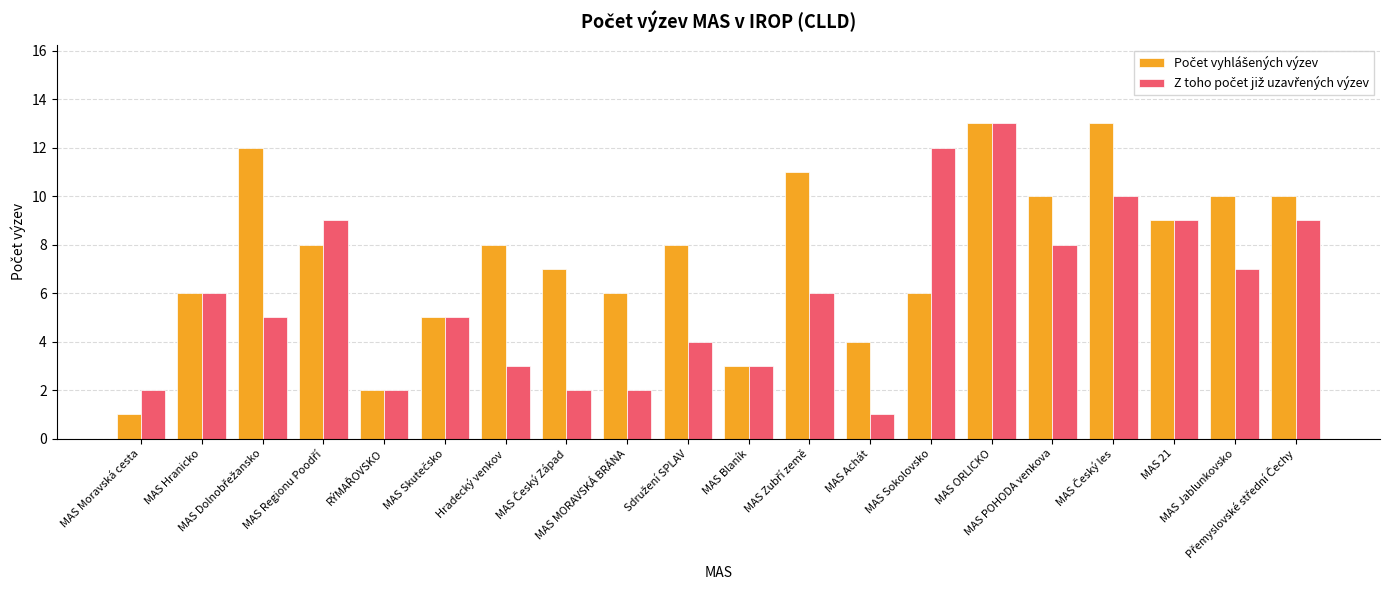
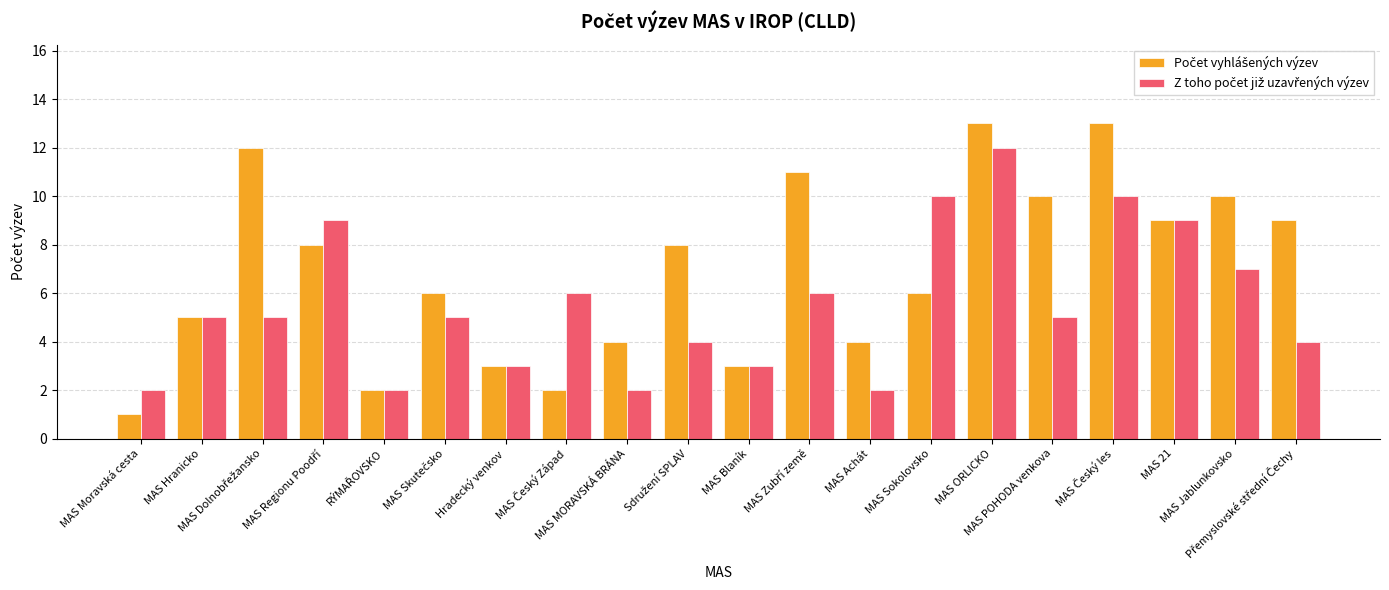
Počet vyhlášených výzev, MAS Hranicko: 6 -> 5
Z toho počet již uzavřených výzev, MAS Hranicko: 6 -> 5
Počet vyhlášených výzev, MAS Skutečsko: 5 -> 6
Počet vyhlášených výzev, Hradecký venkov: 8 -> 3
Počet vyhlášených výzev, MAS Český Západ: 7 -> 2
Z toho počet již uzavřených výzev, MAS Český Západ: 2 -> 6
Počet vyhlášených výzev, MAS MORAVSKÁ BRÁNA: 6 -> 4
Z toho počet již uzavřených výzev, MAS Achát: 1 -> 2
Z toho počet již uzavřených výzev, MAS Sokolovsko: 12 -> 10
Z toho počet již uzavřených výzev, MAS ORLICKO: 13 -> 12
Z toho počet již uzavřených výzev, MAS POHODA venkova: 8 -> 5
Počet vyhlášených výzev, Přemyslovské střední Čechy: 10 -> 9
Z toho počet již uzavřených výzev, Přemyslovské střední Čechy: 9 -> 4
